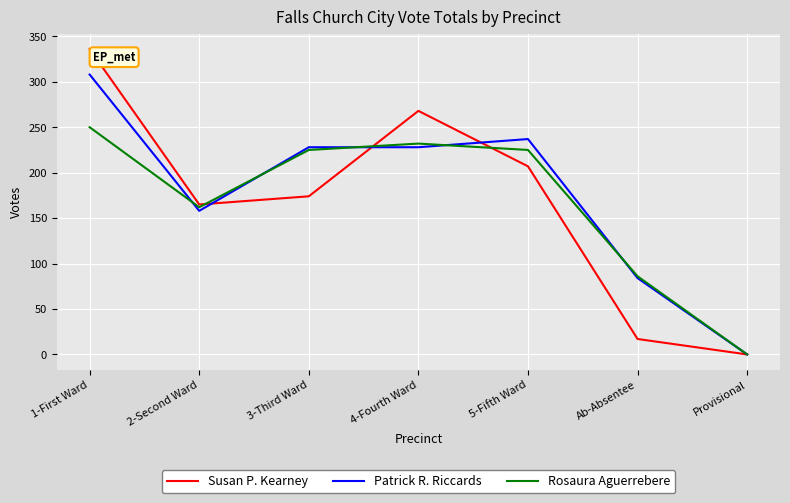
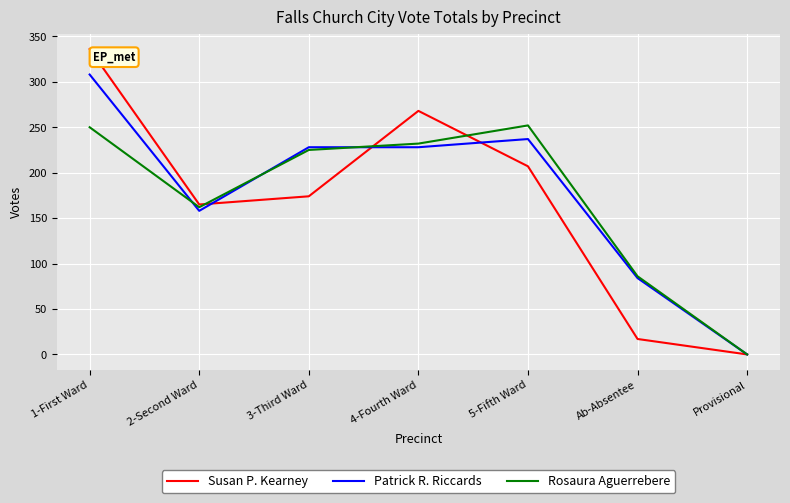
Rosaura Aguerrebere, 5-Fifth Ward: 230 -> 250
